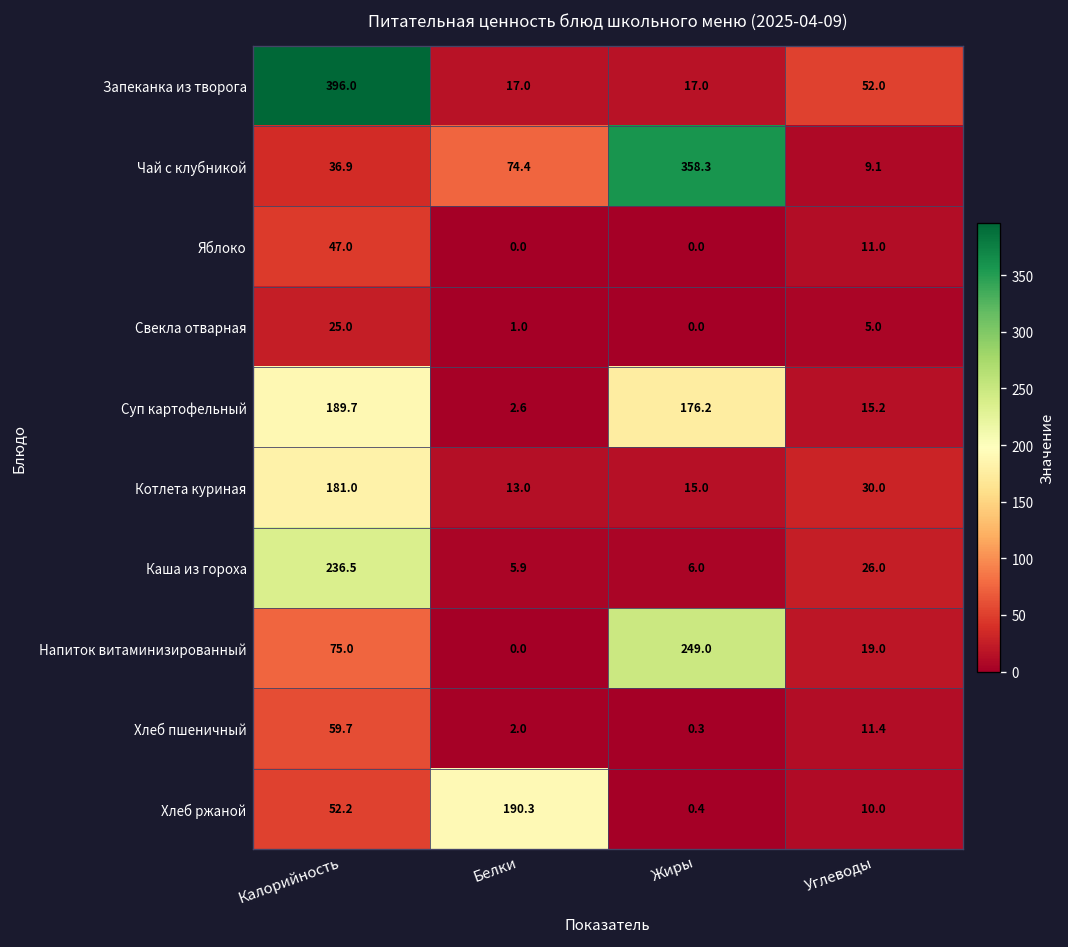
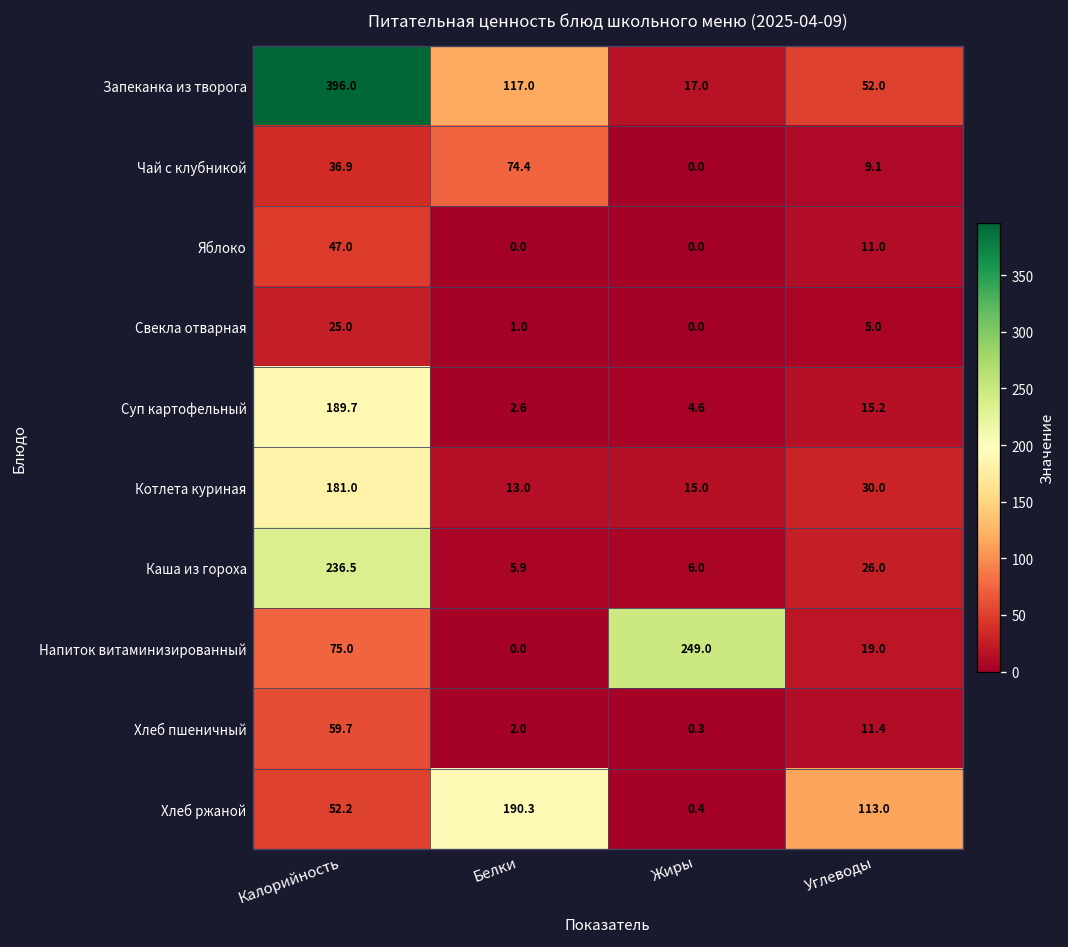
Запеканка из творога, Белки: 17.0 -> 117.0
Чай с клубникой, Жиры: 358.3 -> 0.0
Суп картофельный, Жиры: 176.2 -> 4.6
Хлеб ржаной, Углеводы: 10.0 -> 113.0
